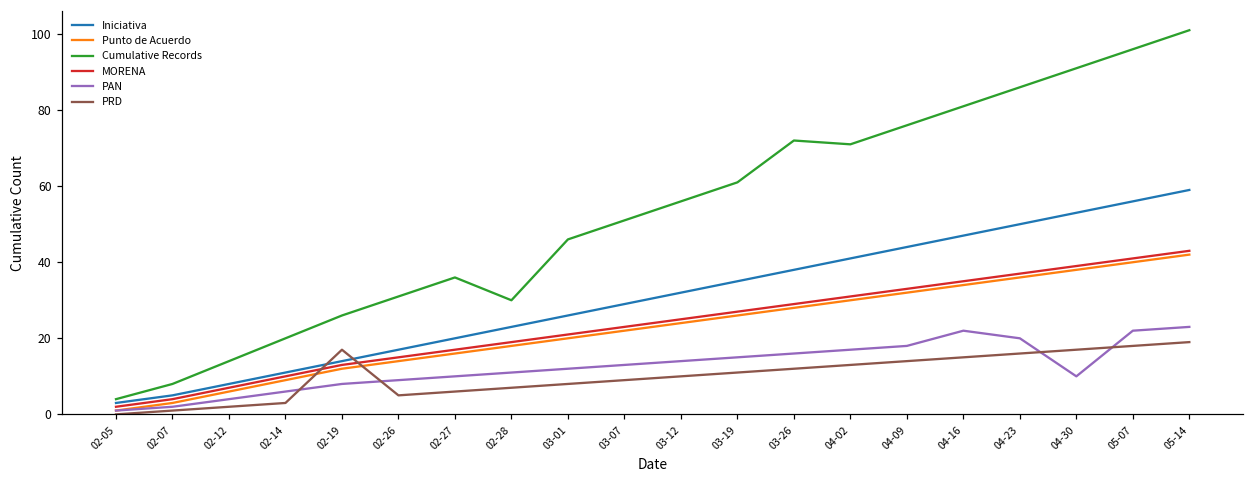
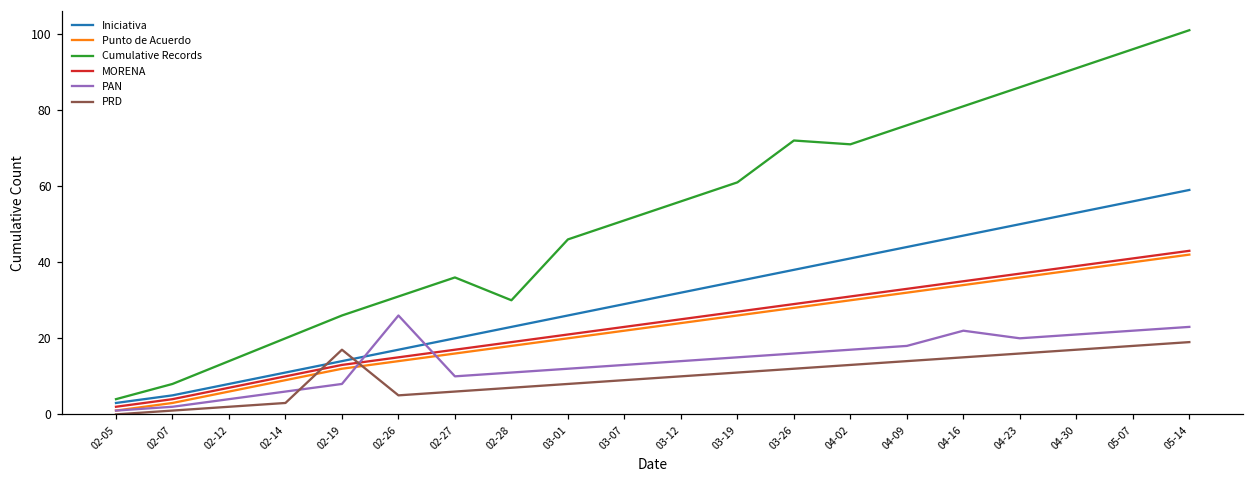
PAN, 02-26: 9 -> 26
PAN, 04-30: 10 -> 21
